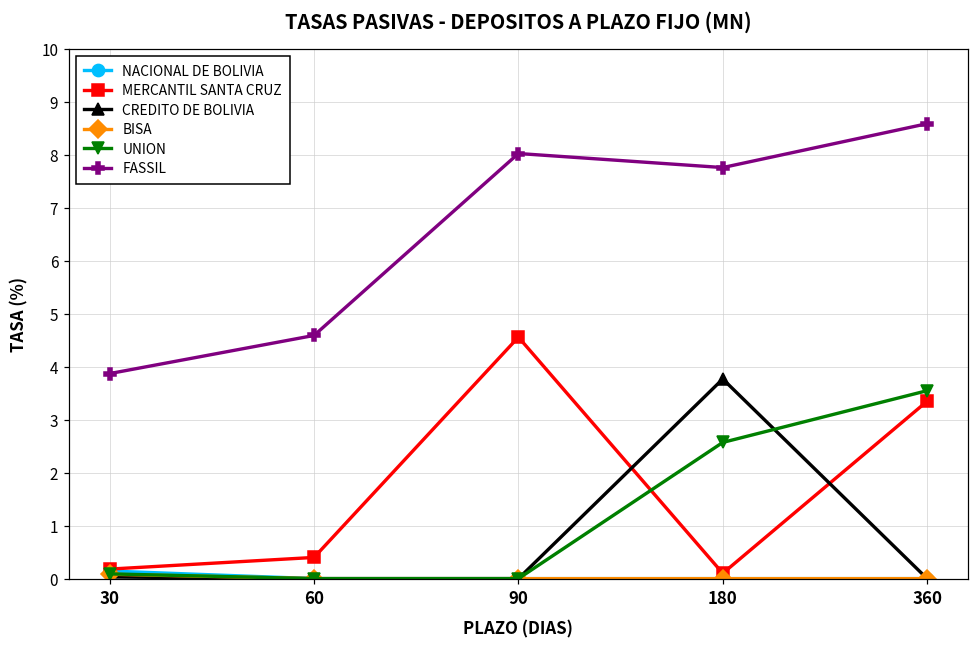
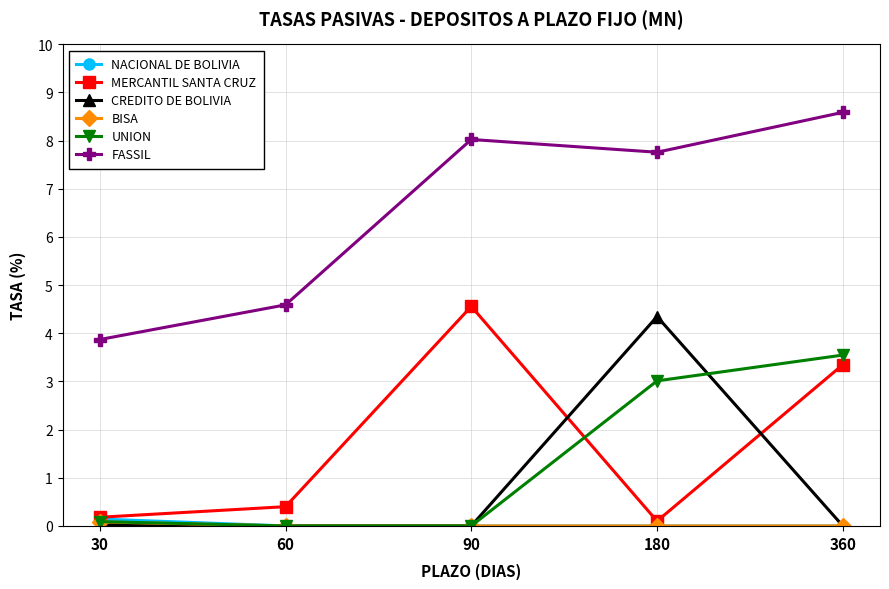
CREDITO DE BOLIVIA, 180: 3.8 -> 4.3
UNION, 180: 2.6 -> 3.0
